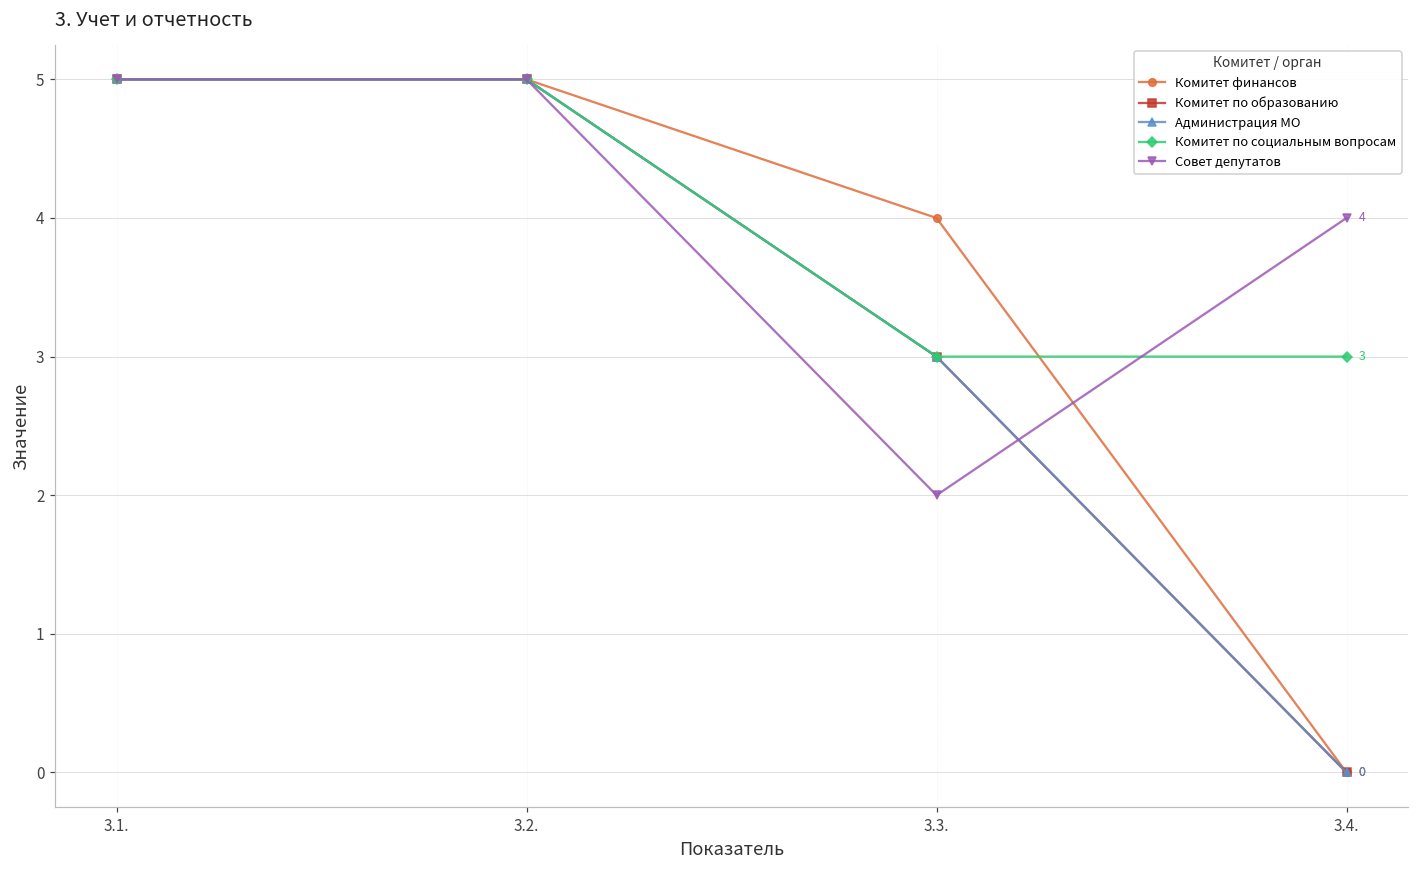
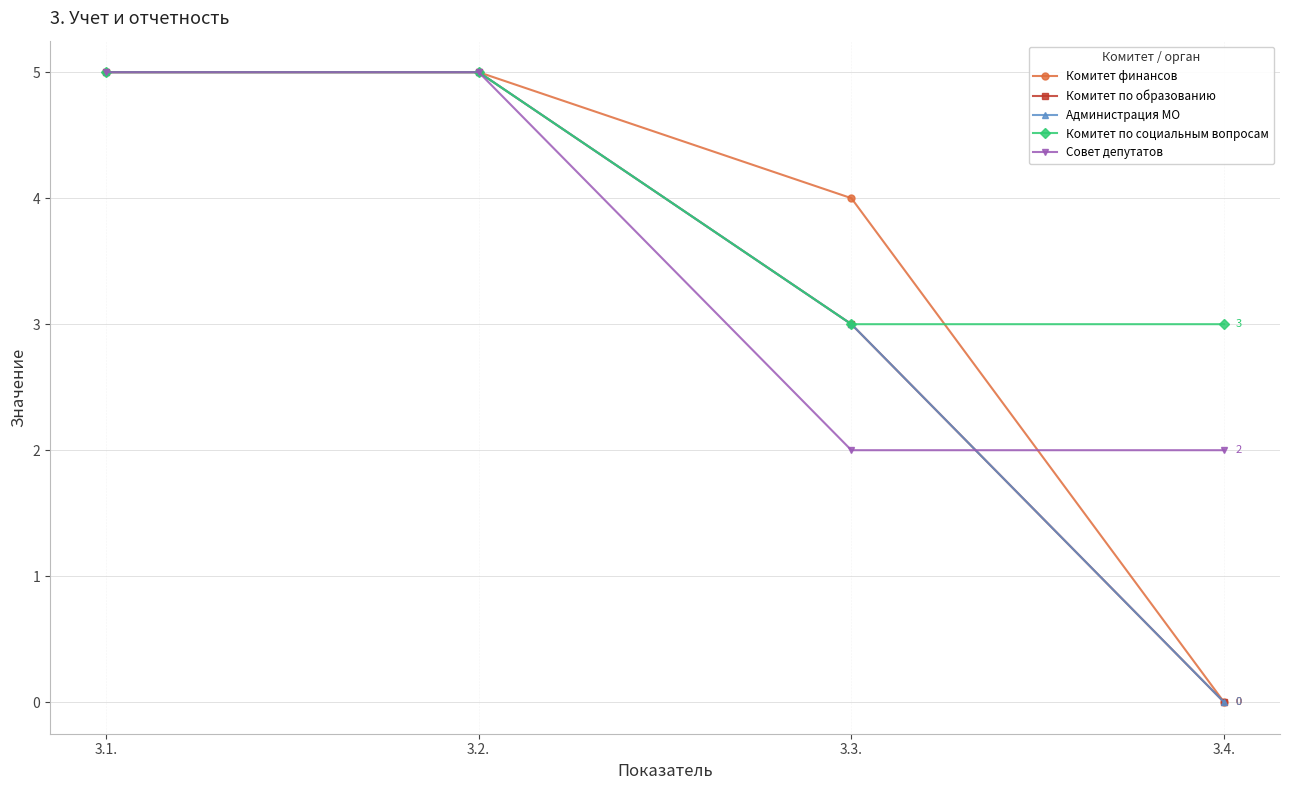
Совет депутатов, 3.4.: 4 -> 2
